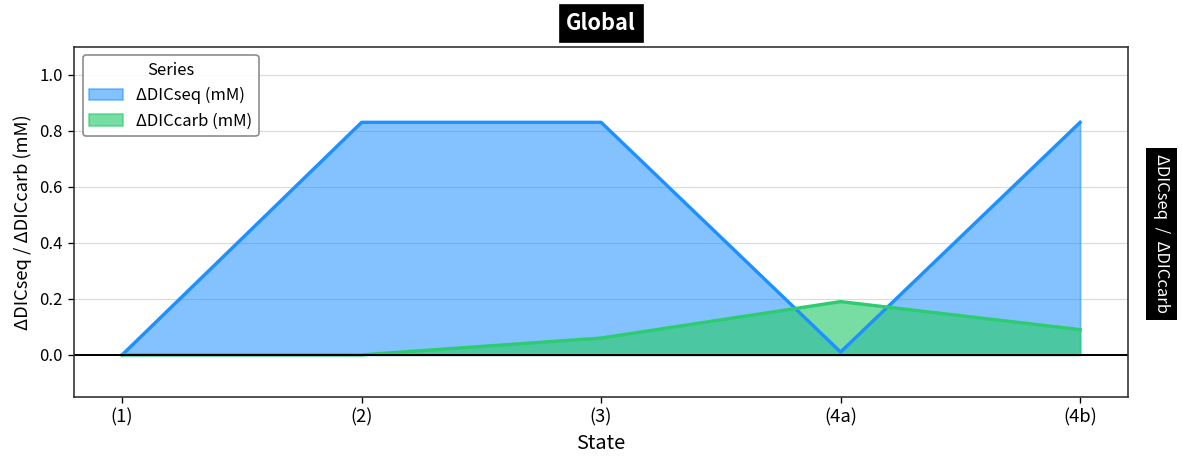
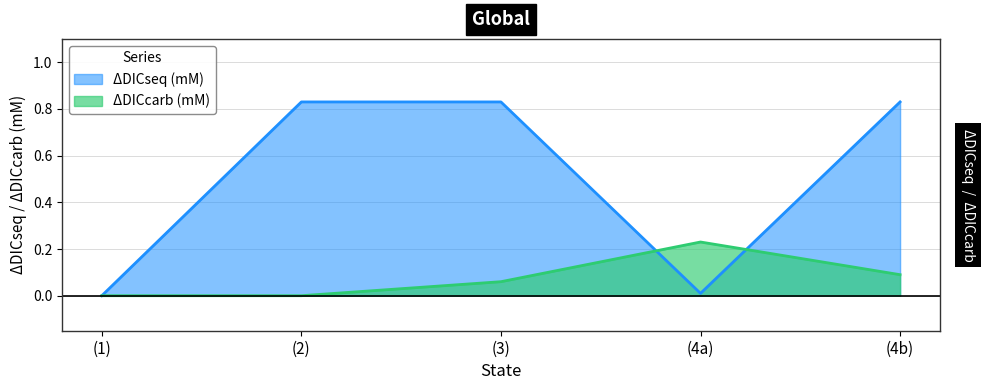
ΔDICcarb (mM), (4a): 0.19 -> 0.23
